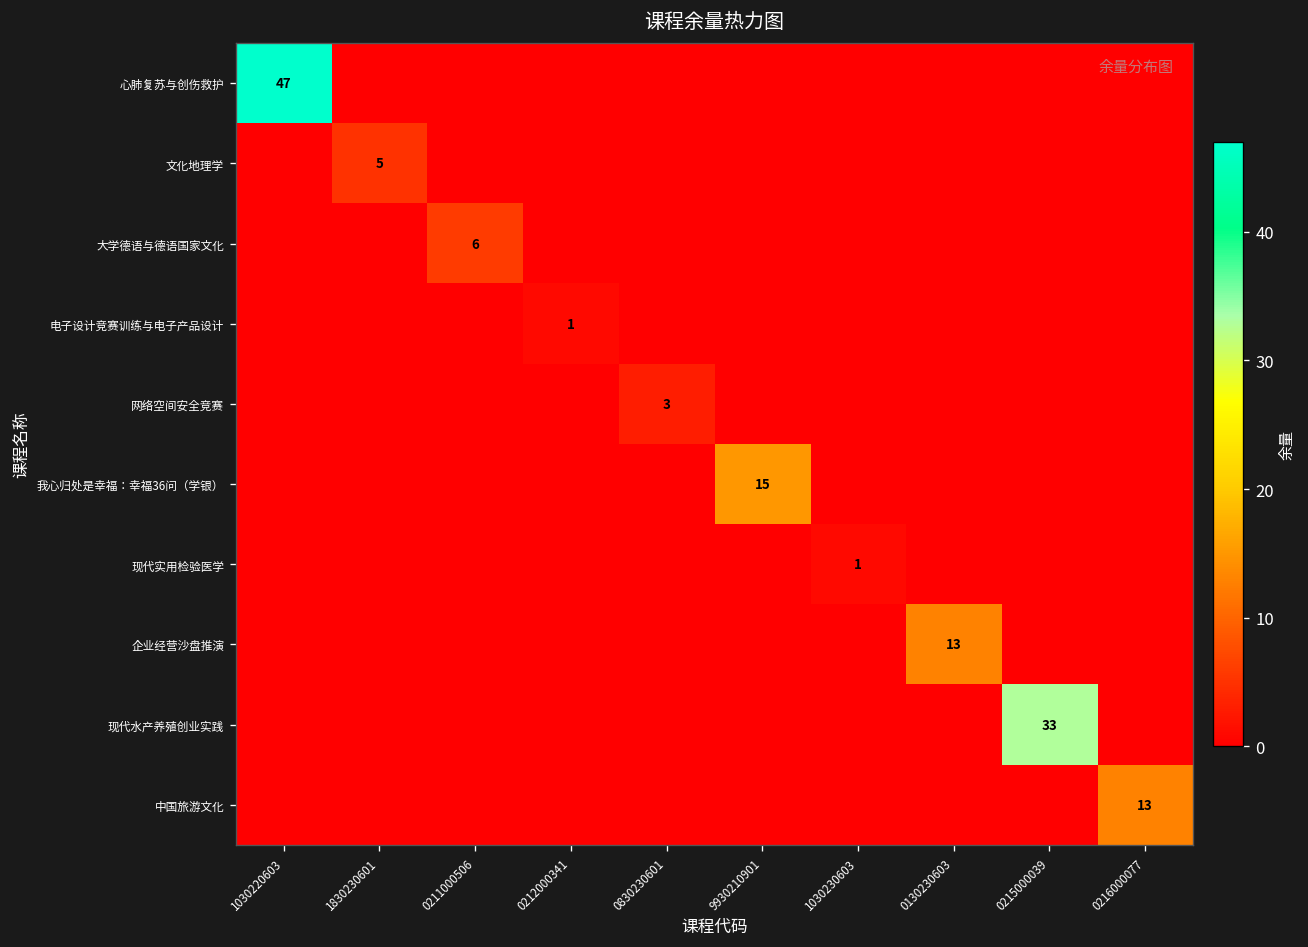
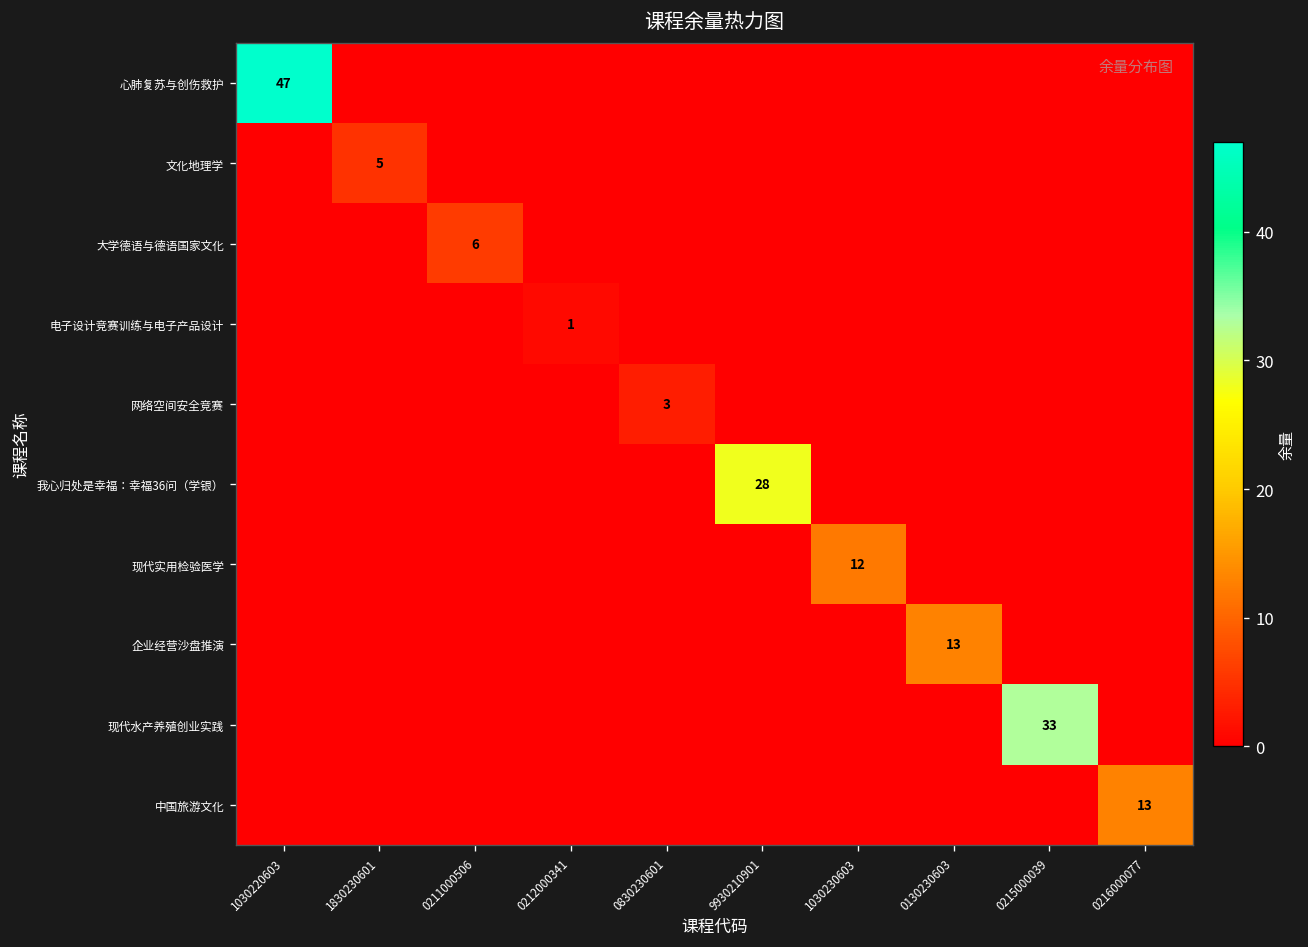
我心归处是幸福：幸福36问（学银）, 9930210901: 15 -> 28
现代实用检验医学, 1030230603: 1 -> 12
